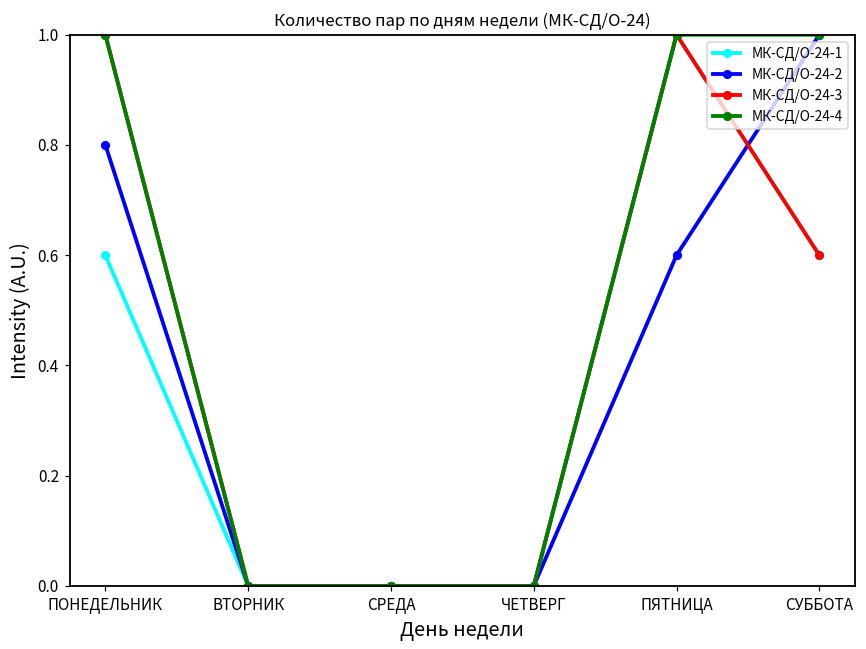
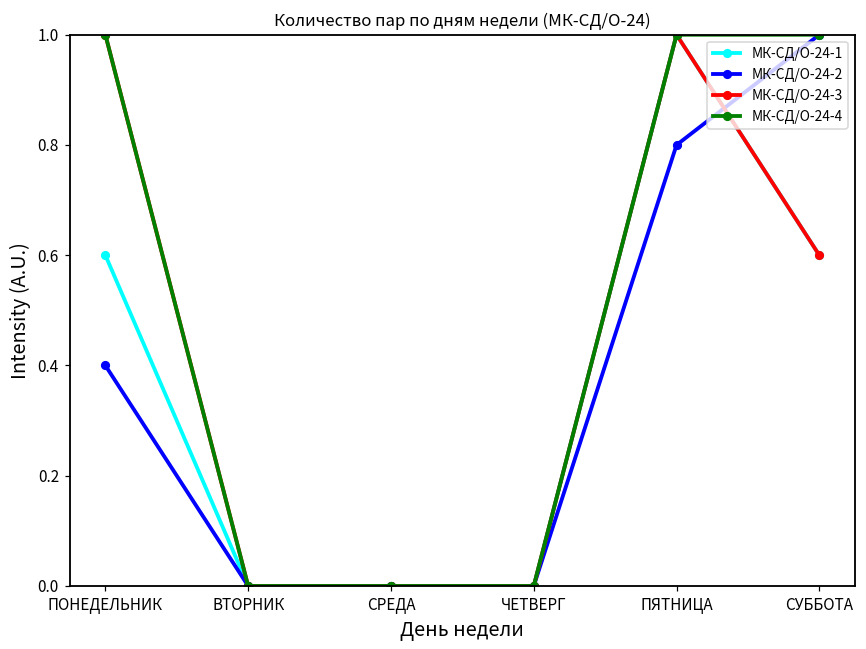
МК-СД/О-24-2, ПОНЕДЕЛЬНИК: 0.80 -> 0.40
МК-СД/О-24-2, ПЯТНИЦА: 0.60 -> 0.80
